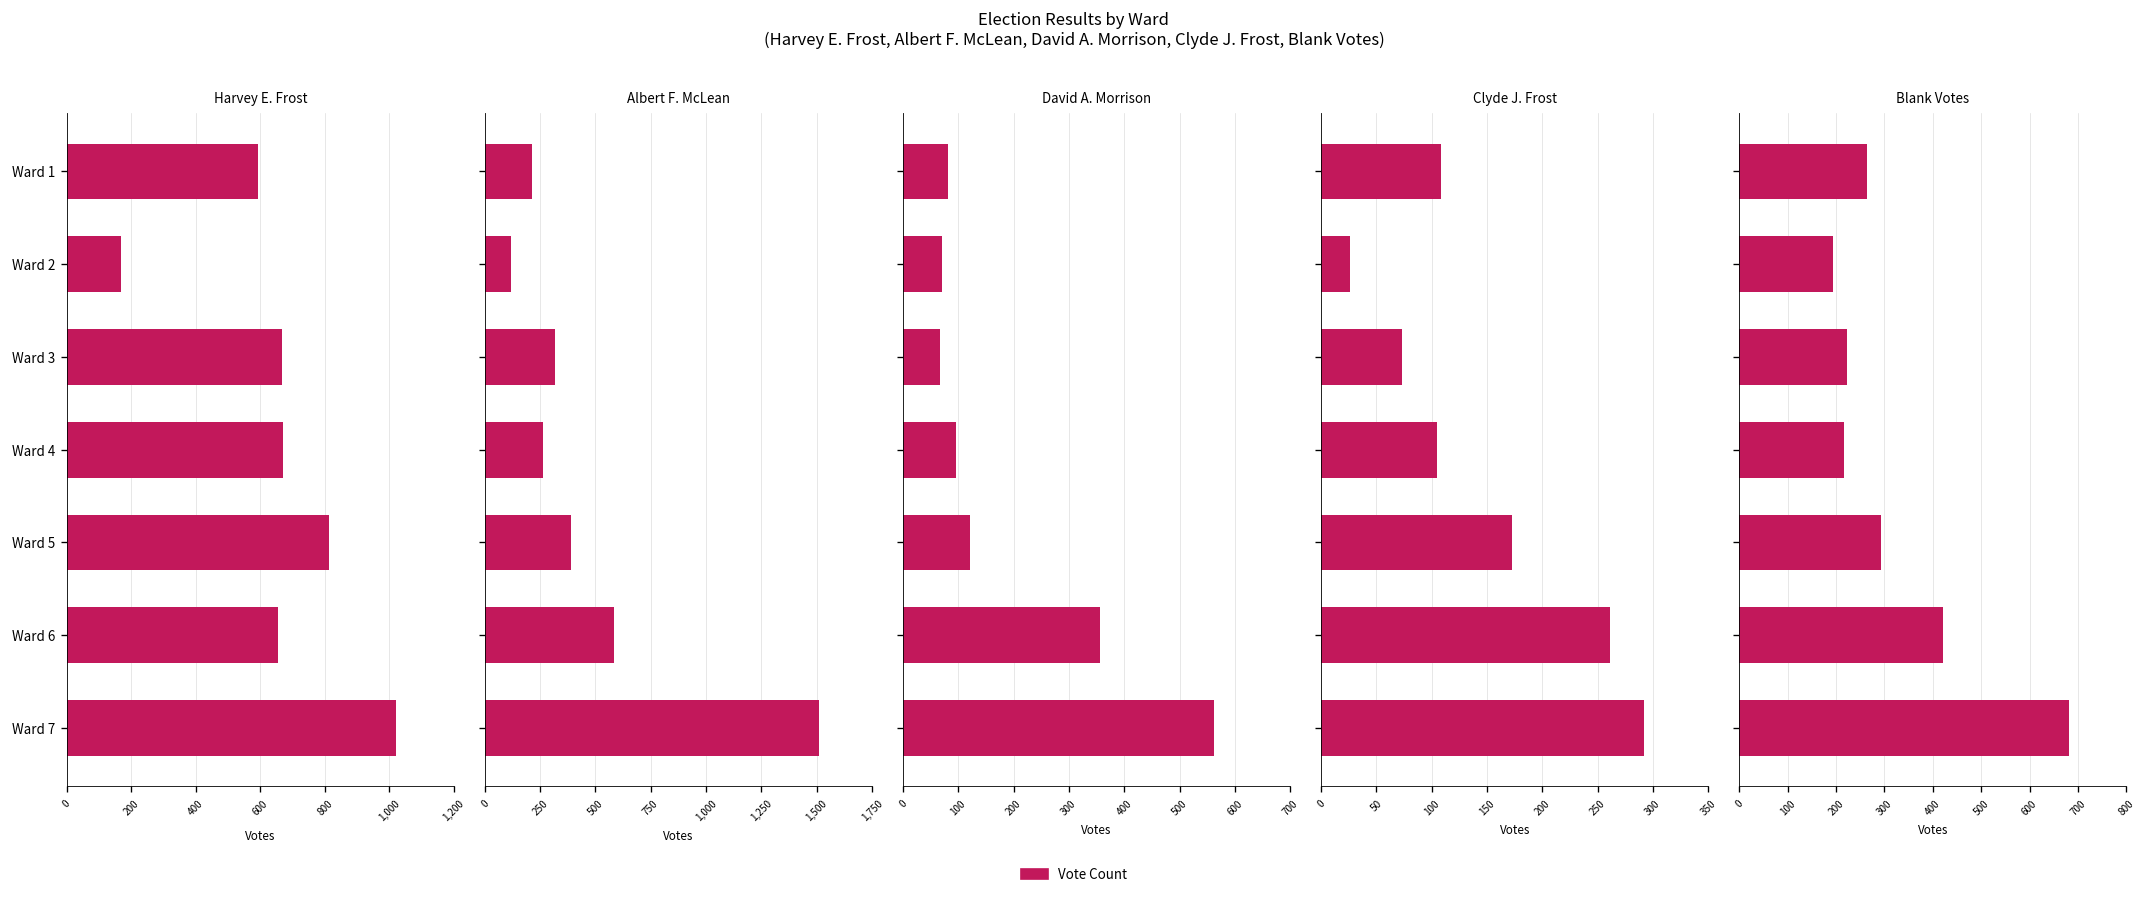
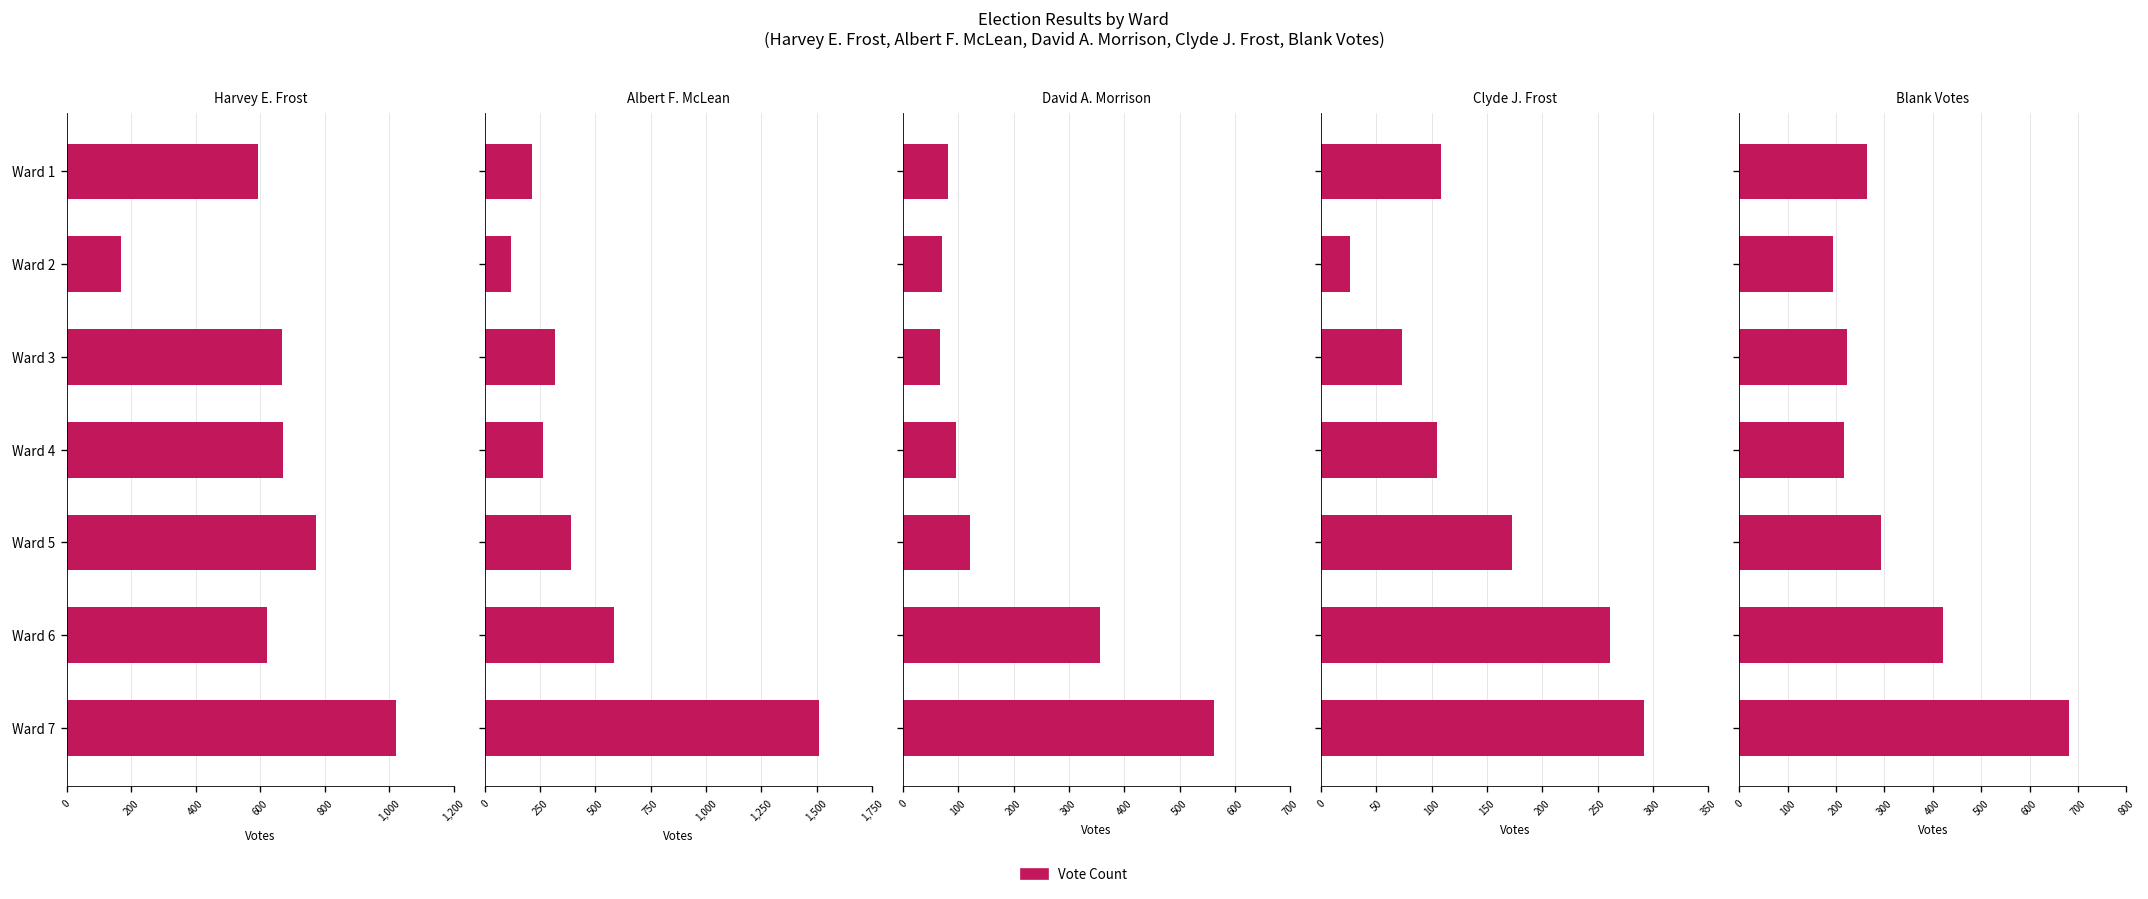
Harvey E. Frost, Ward 5: 810 -> 770
Harvey E. Frost, Ward 6: 660 -> 620
